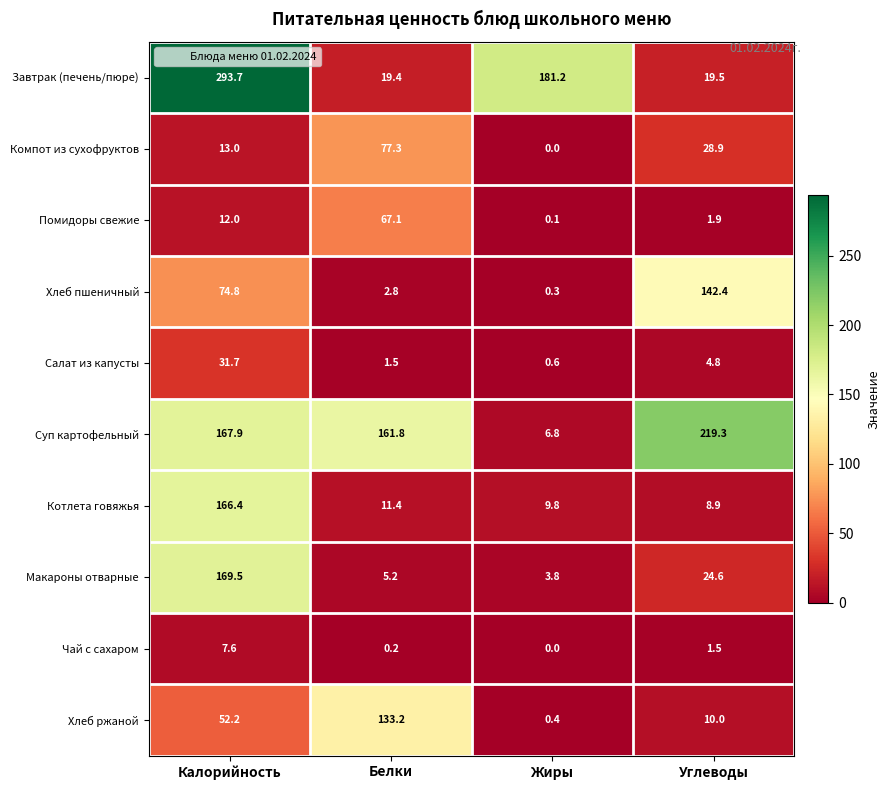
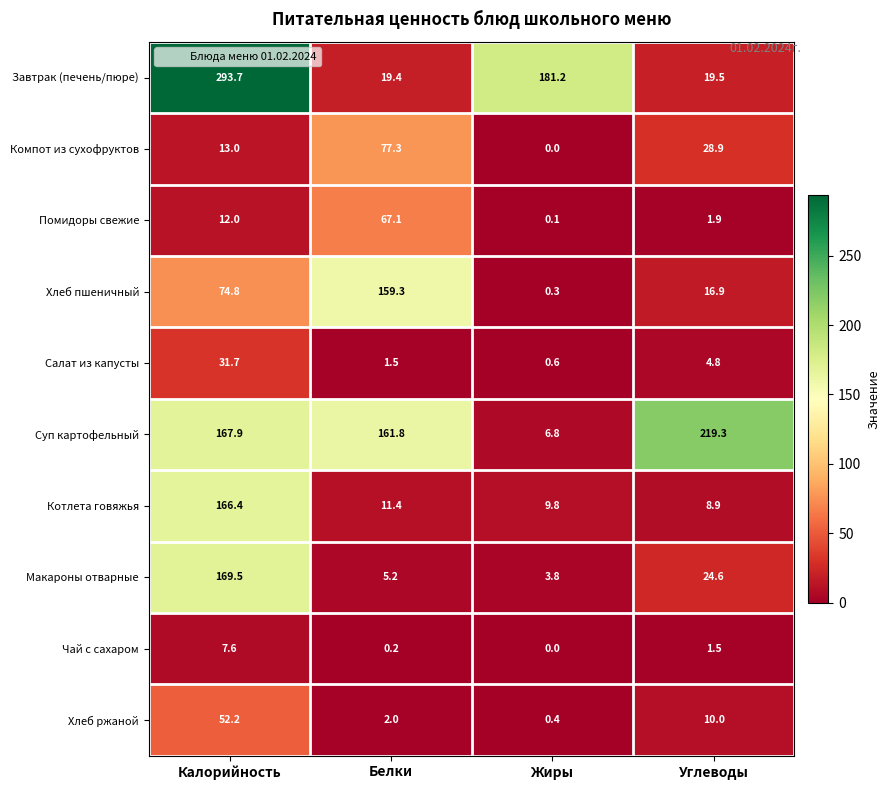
Хлеб пшеничный, Белки: 2.8 -> 159.3
Хлеб пшеничный, Углеводы: 142.4 -> 16.9
Хлеб ржаной, Белки: 133.2 -> 2.0
